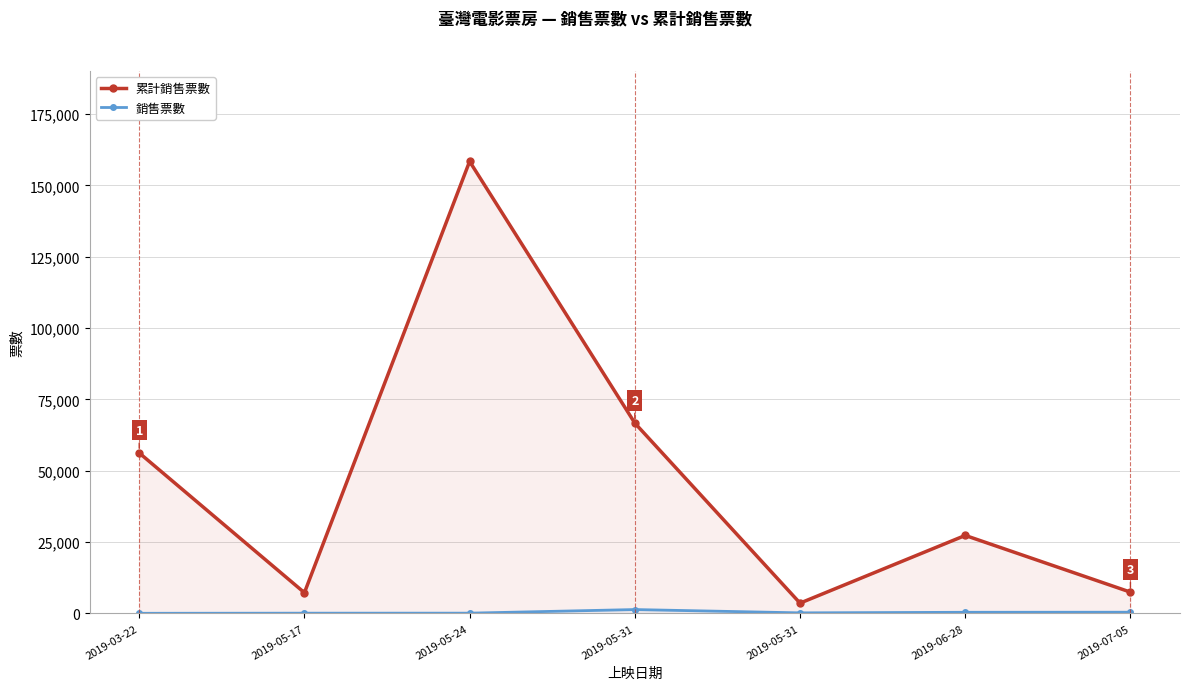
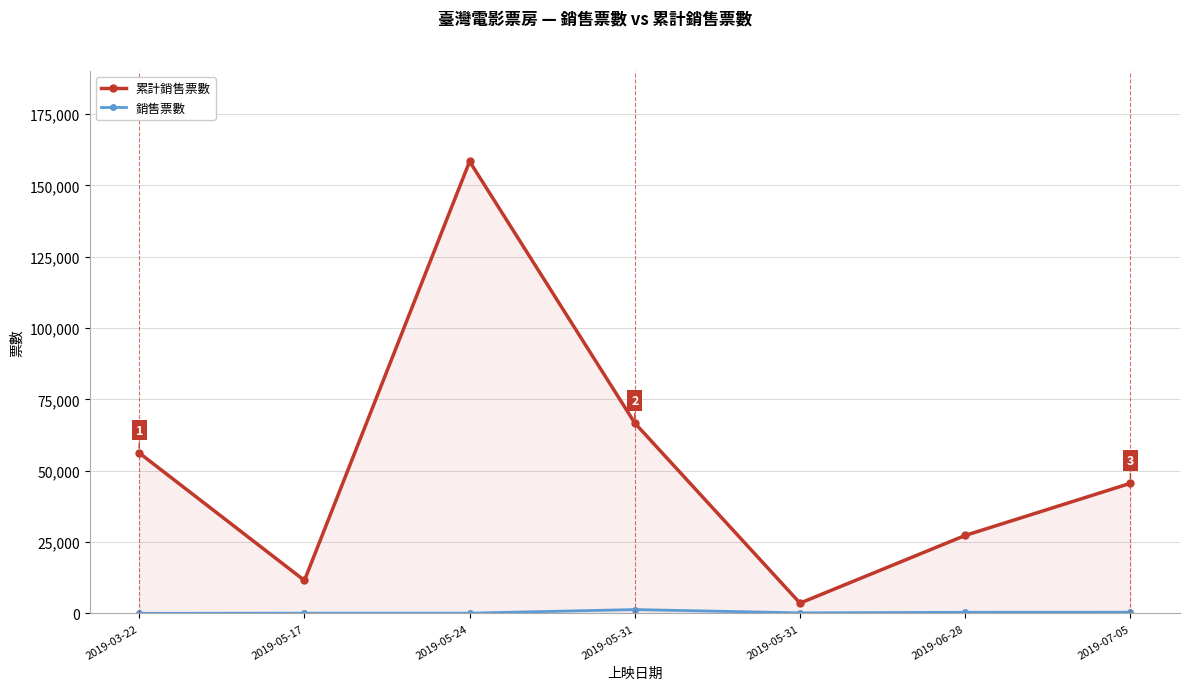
累計銷售票數, 2019-05-17: 7,000 -> 12,000
累計銷售票數, 2019-07-05: 7,000 -> 46,000
